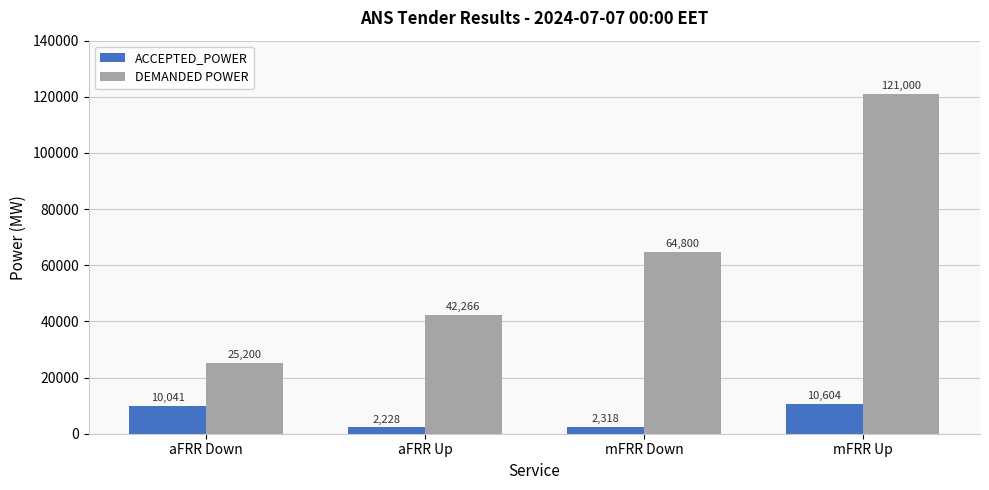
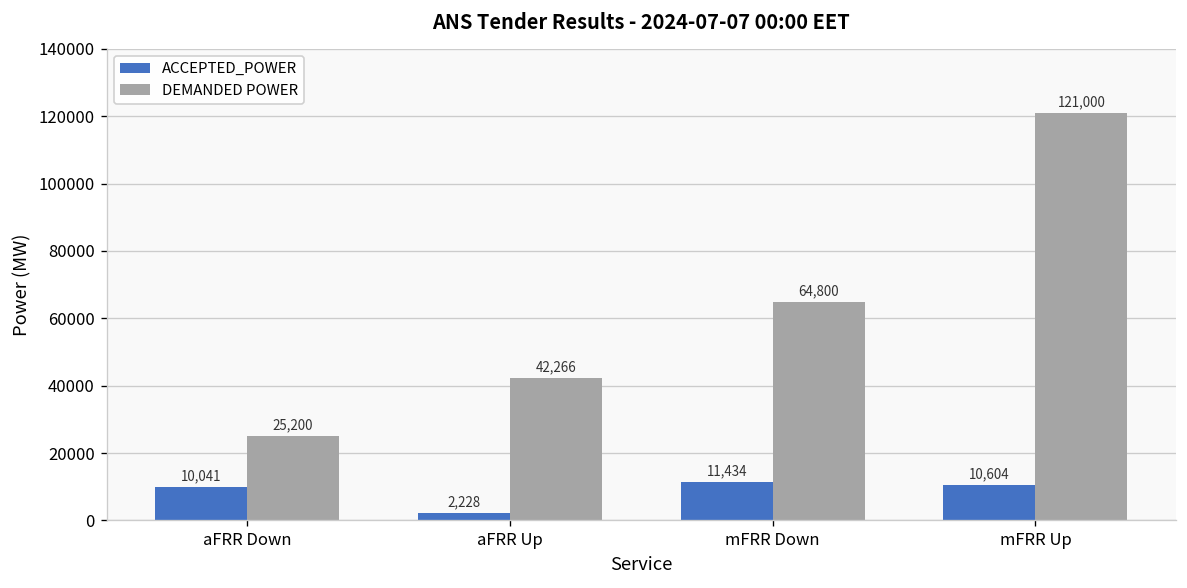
ACCEPTED_POWER, mFRR Down: 2,318 -> 11,434
